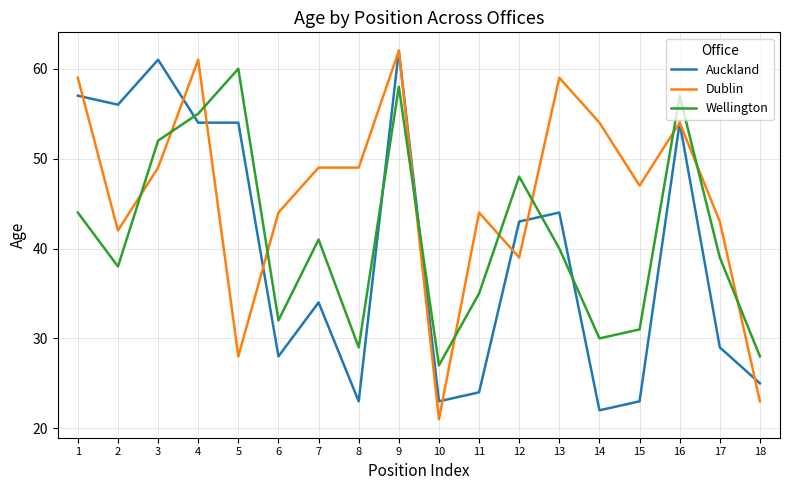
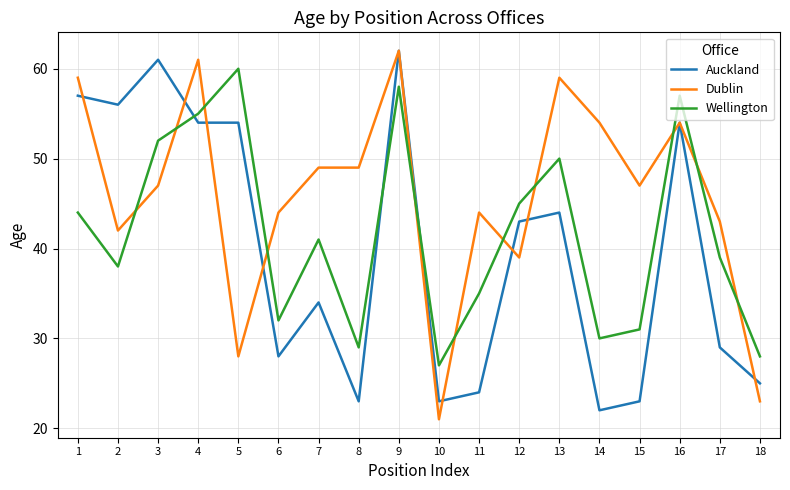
Dublin, 3: 49 -> 47
Wellington, 12: 48 -> 45
Wellington, 13: 40 -> 50
